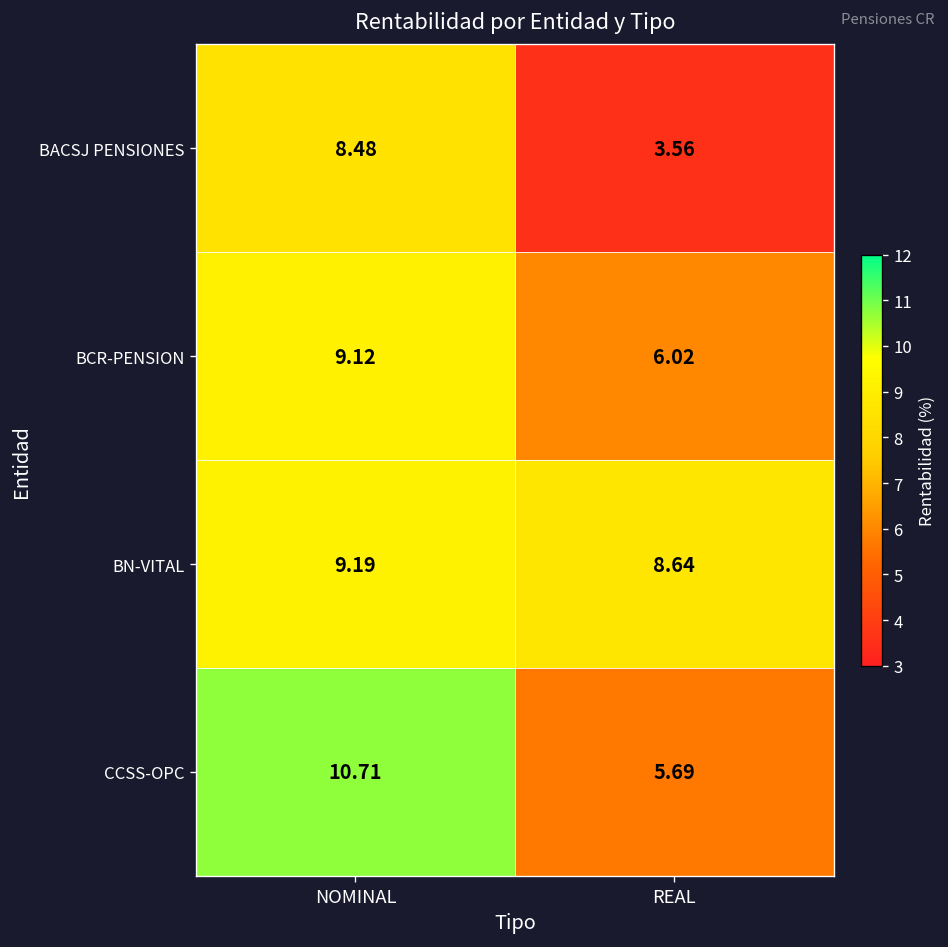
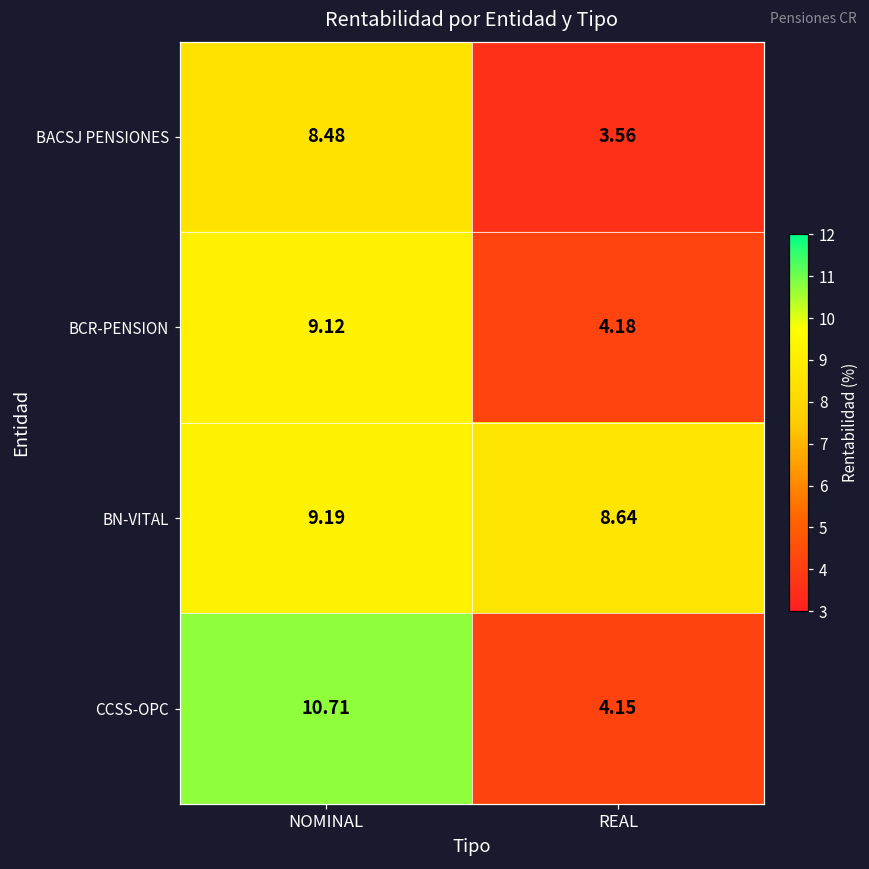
BCR-PENSION, REAL: 6.02 -> 4.18
CCSS-OPC, REAL: 5.69 -> 4.15
